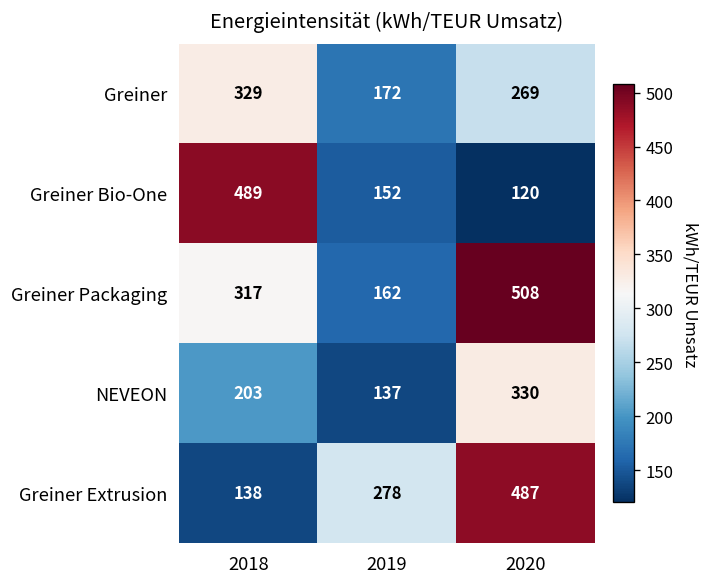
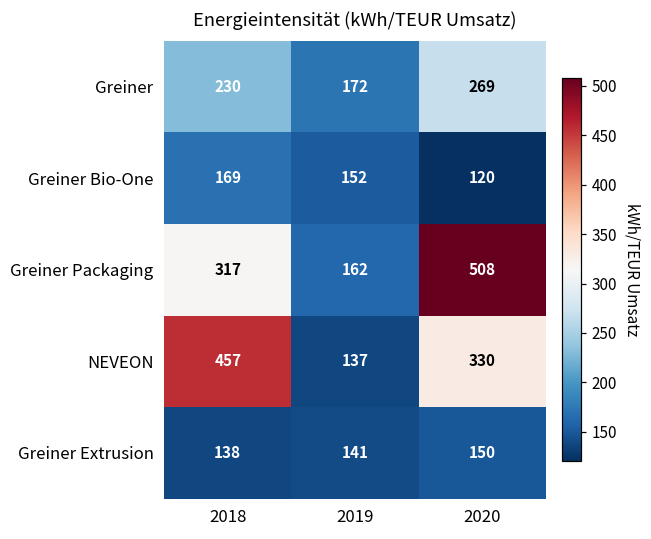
Greiner, 2018: 329 -> 230
Greiner Bio-One, 2018: 489 -> 169
NEVEON, 2018: 203 -> 457
Greiner Extrusion, 2019: 278 -> 141
Greiner Extrusion, 2020: 487 -> 150
